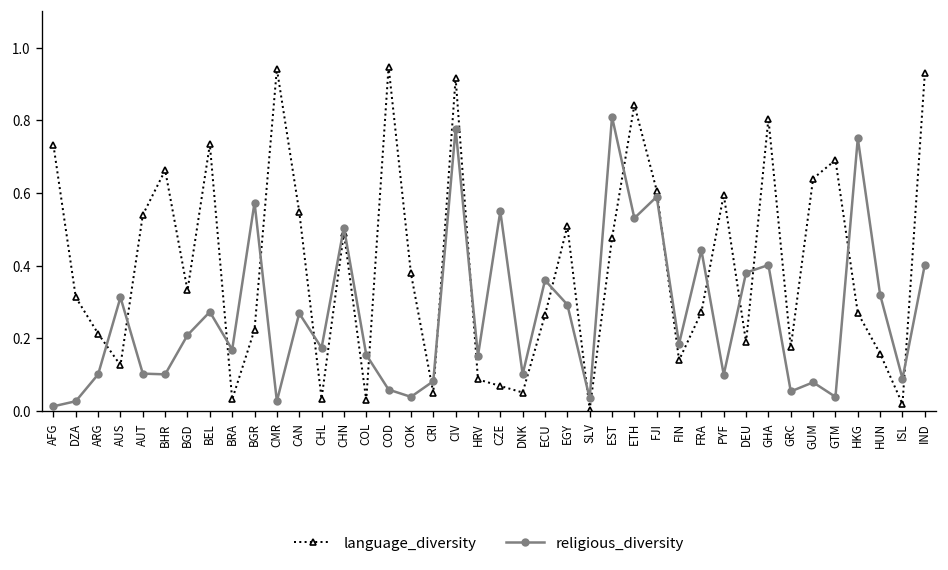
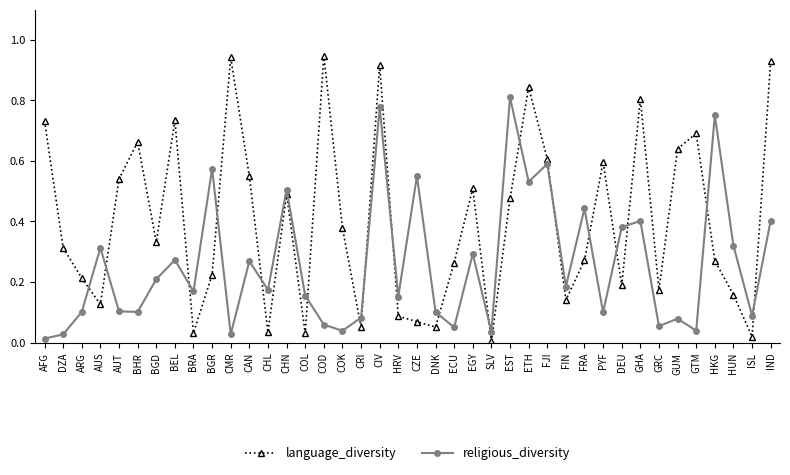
religious_diversity, ECU: 0.36 -> 0.05
